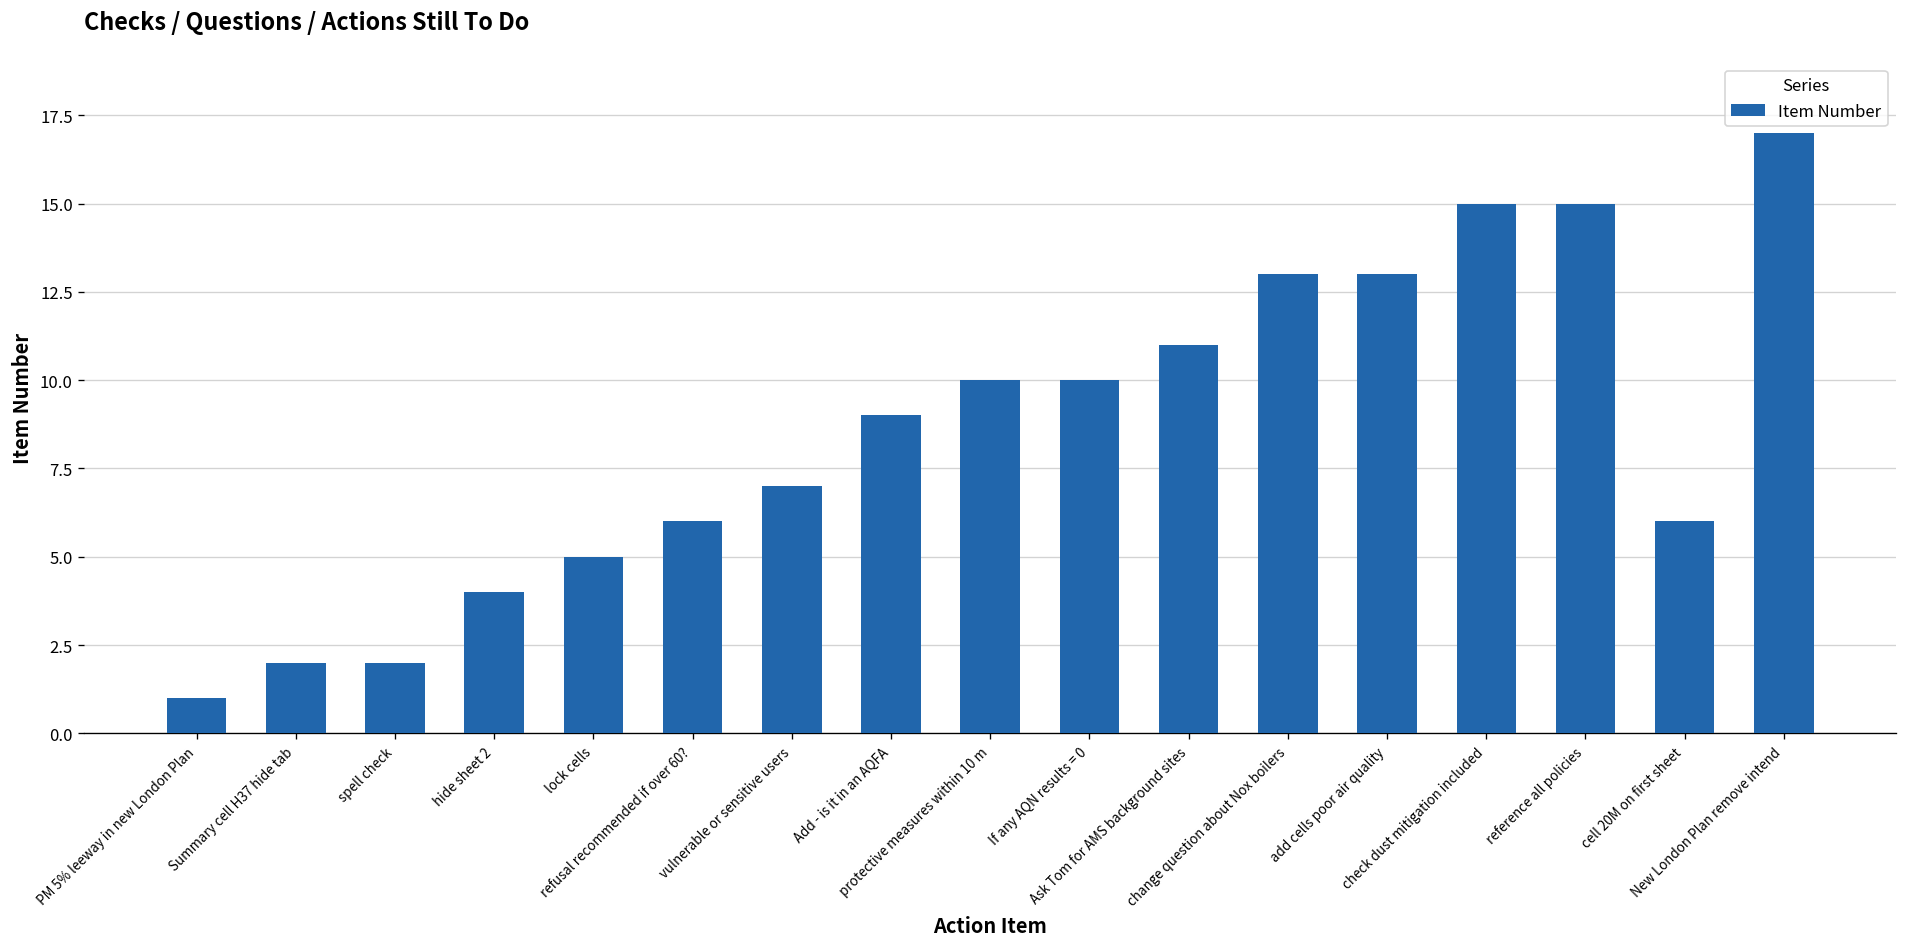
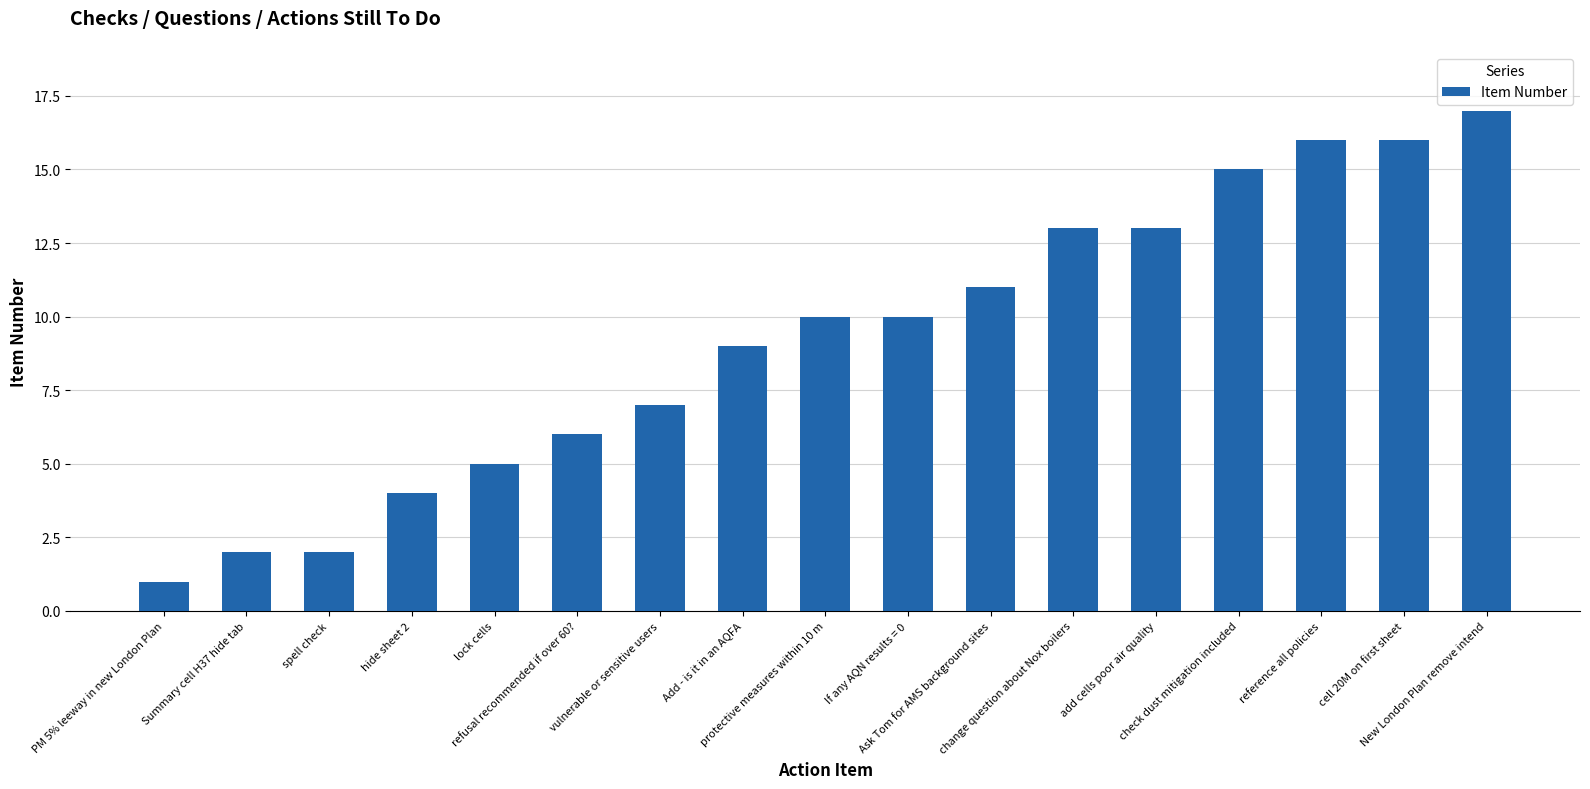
reference all policies: 15 -> 16
cell 20M on first sheet: 6 -> 16
